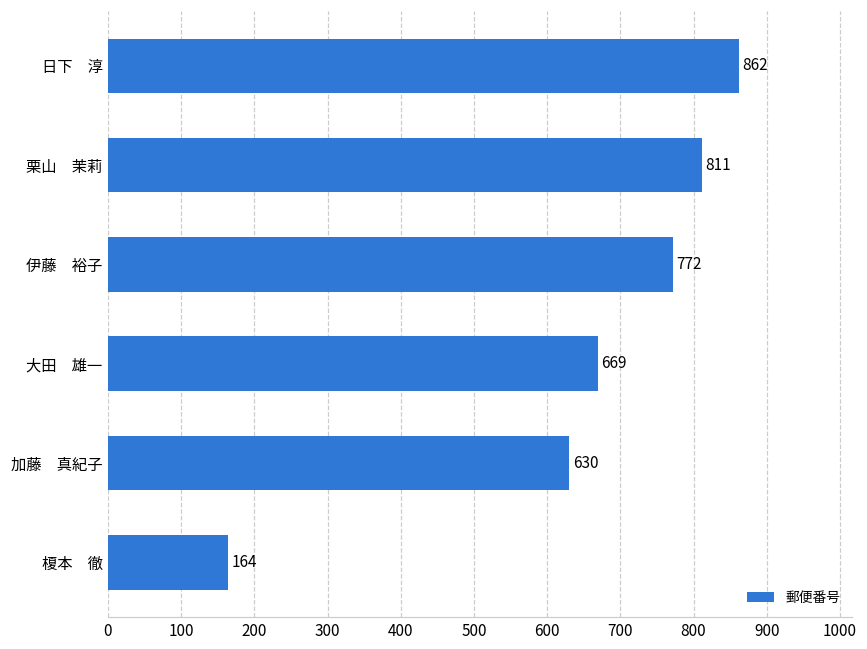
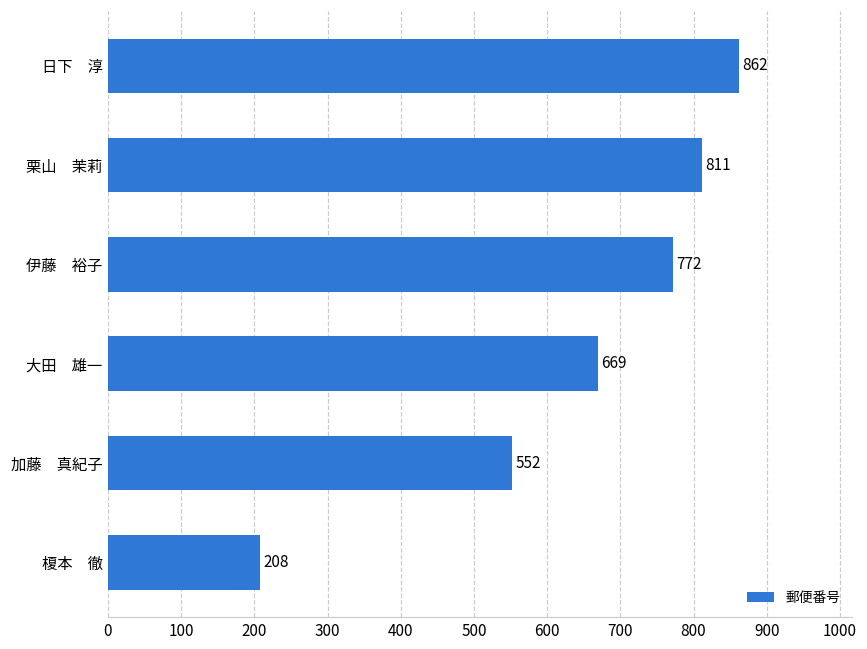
加藤 真紀子: 630 -> 552
榎本 徹: 164 -> 208
